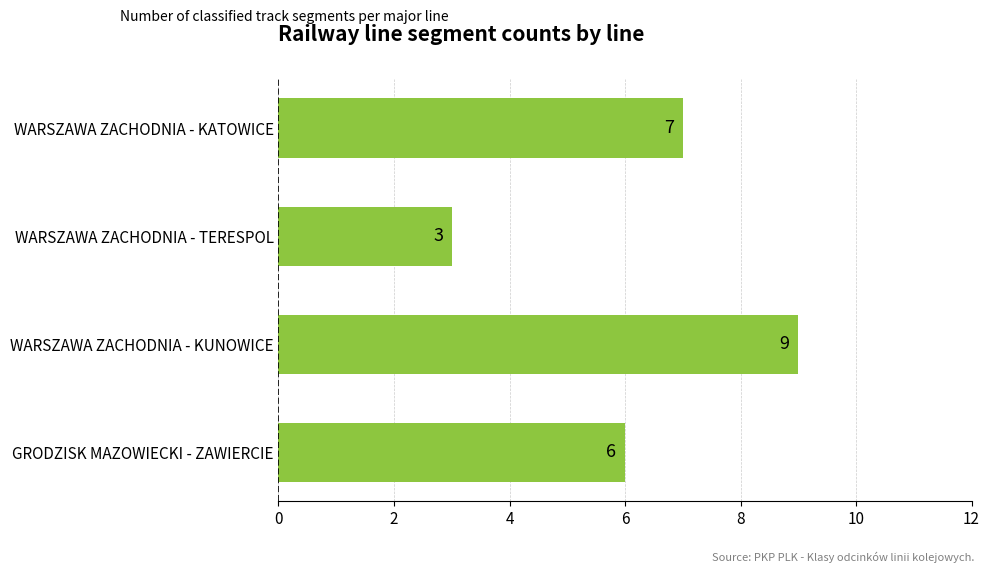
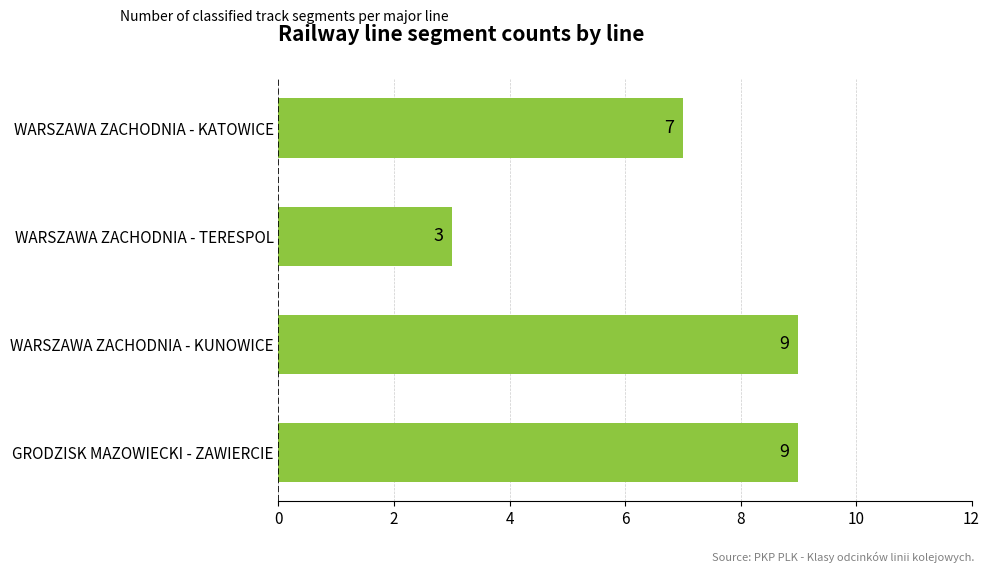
GRODZISK MAZOWIECKI - ZAWIERCIE: 6 -> 9
